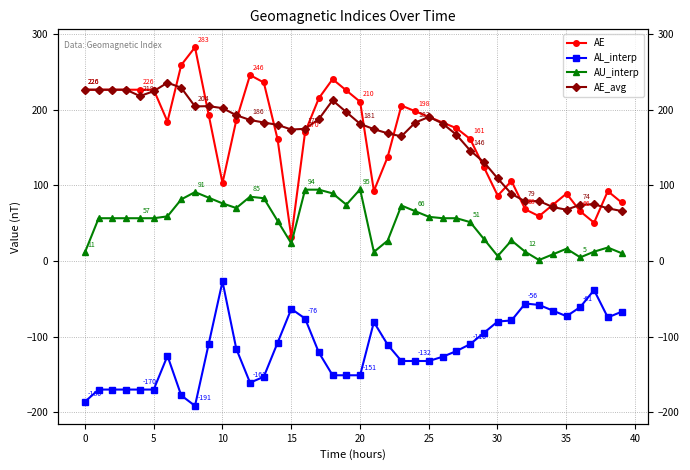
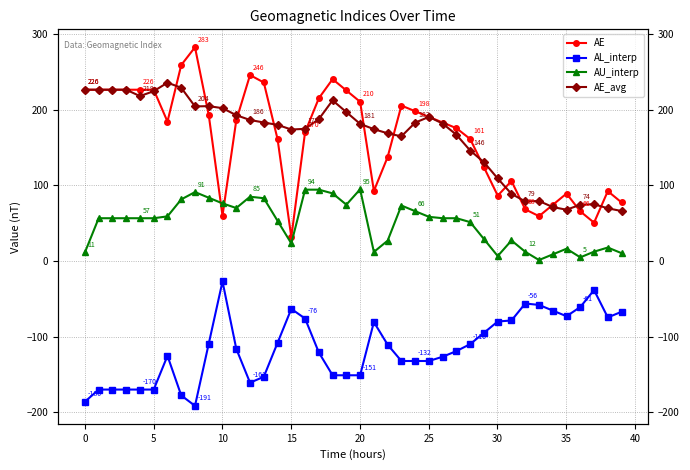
AE, 10: 100 -> 60
